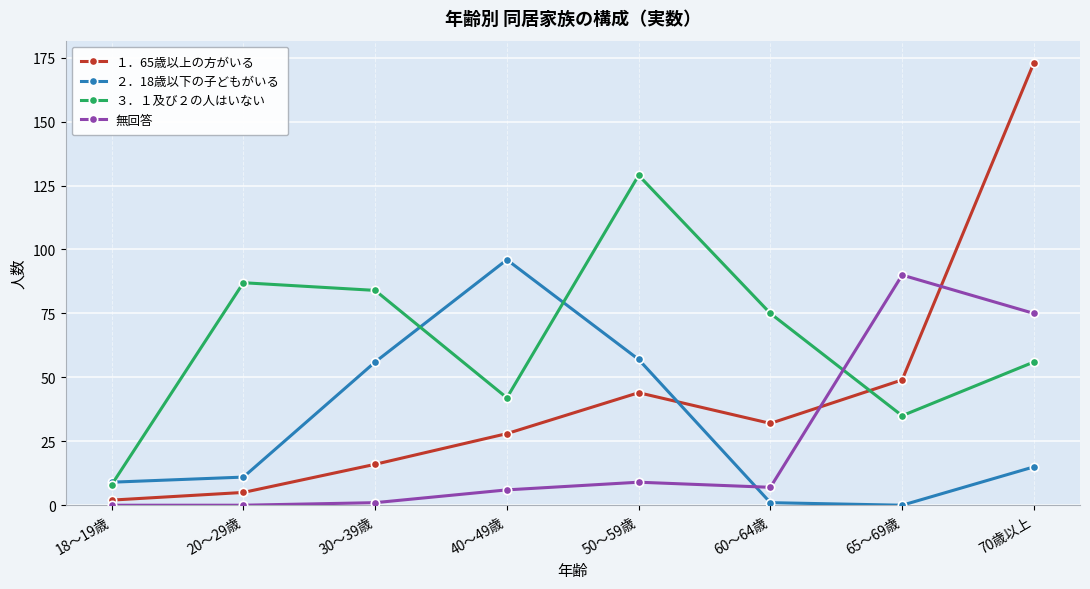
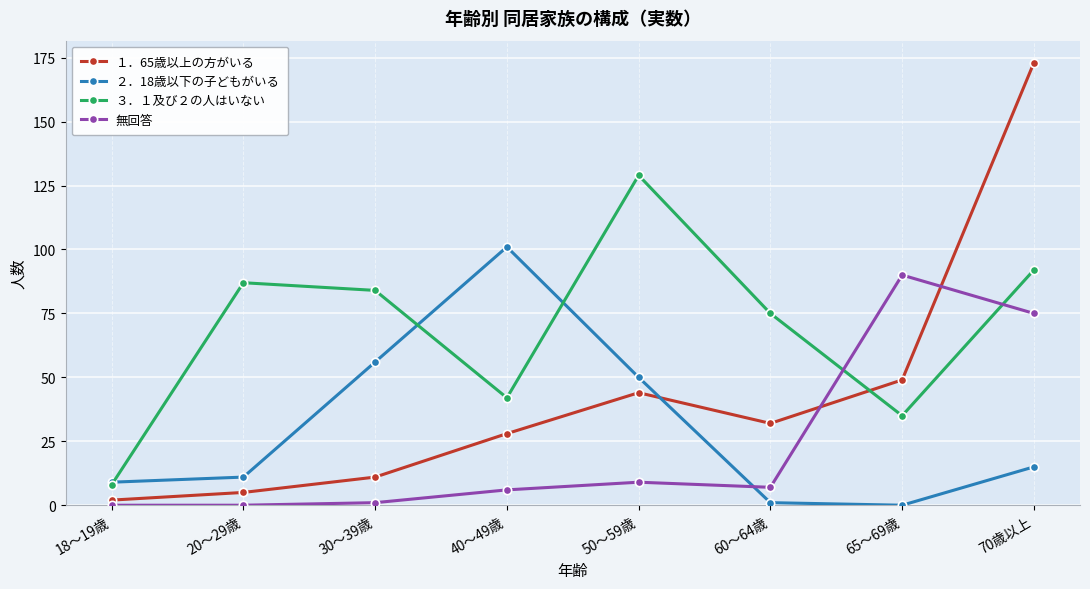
１．65歳以上の方がいる, 30～39歳: 16 -> 11
２．18歳以下の子どもがいる, 40～49歳: 96 -> 101
２．18歳以下の子どもがいる, 50～59歳: 57 -> 50
３．１及び２の人はいない, 70歳以上: 56 -> 92
